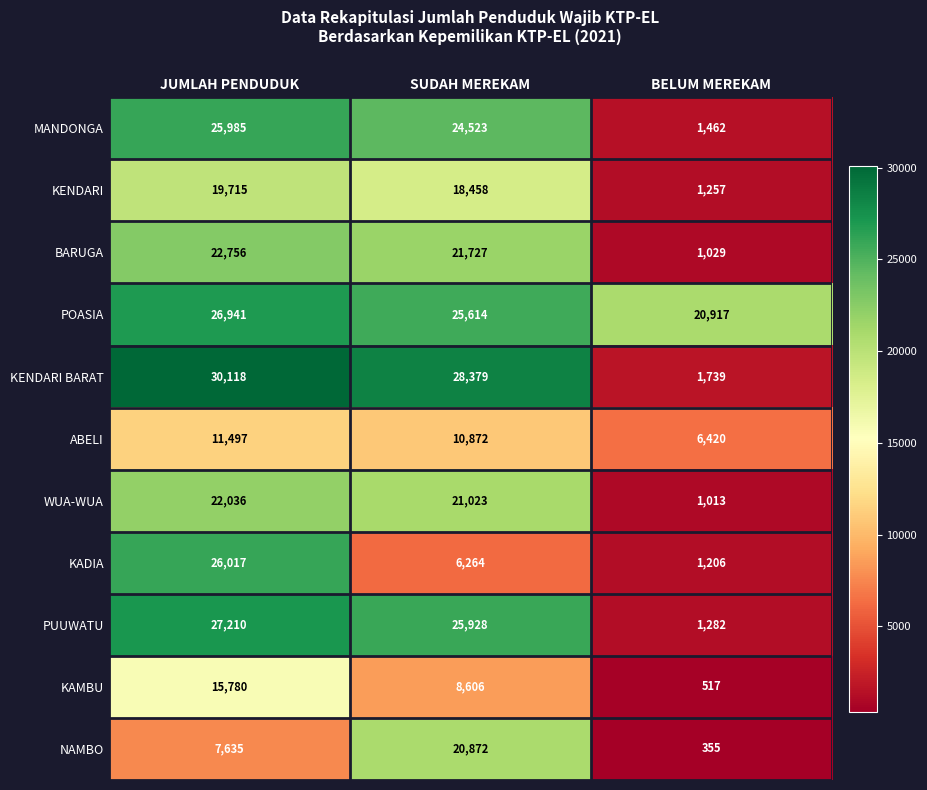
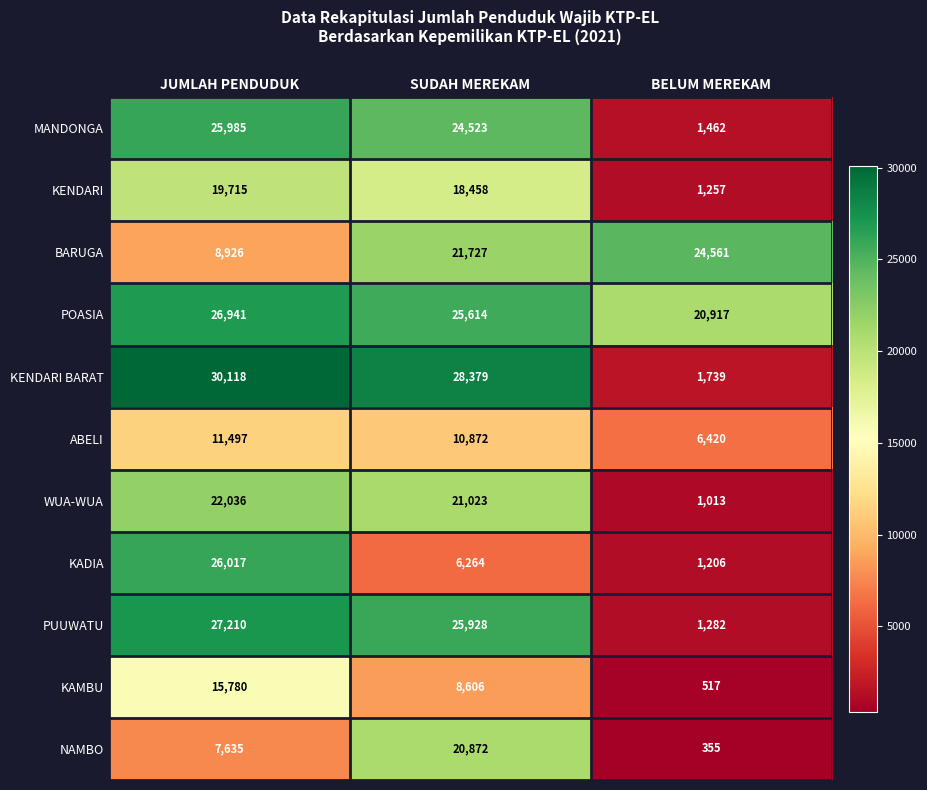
BARUGA, JUMLAH PENDUDUK: 22,756 -> 8,926
BARUGA, BELUM MEREKAM: 1,029 -> 24,561
